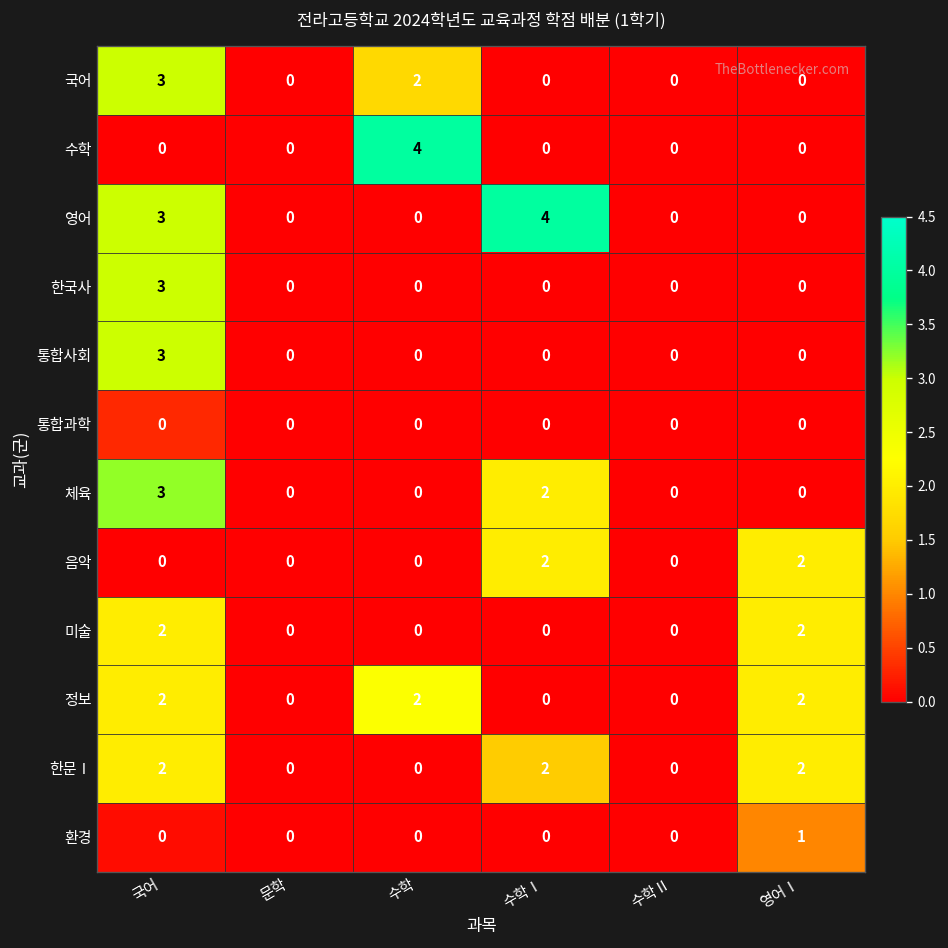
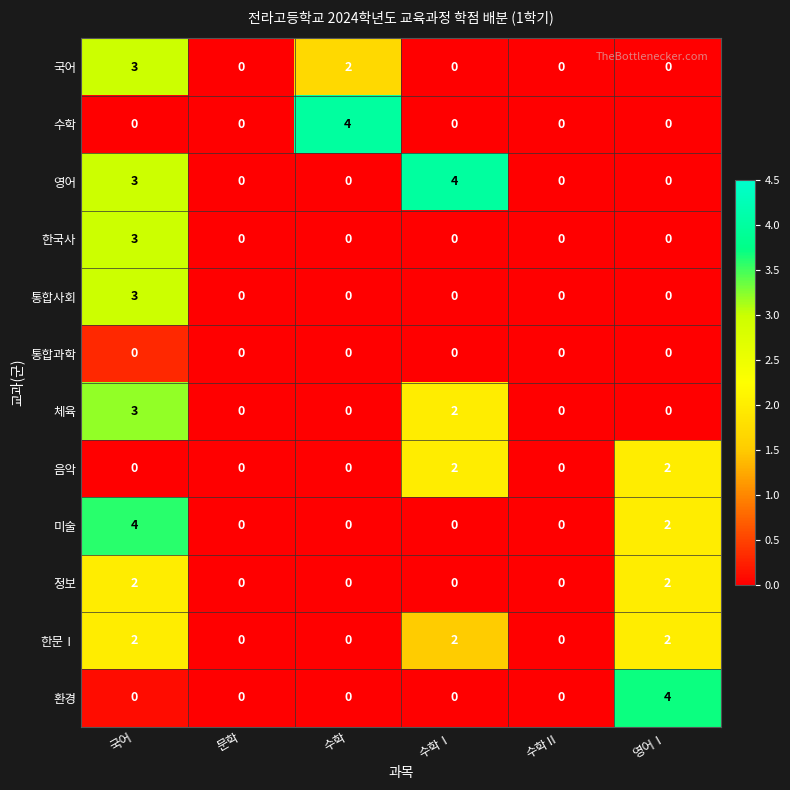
미술, 국어: 2 -> 4
정보, 수학: 2 -> 0
환경, 영어Ⅰ: 1 -> 4
